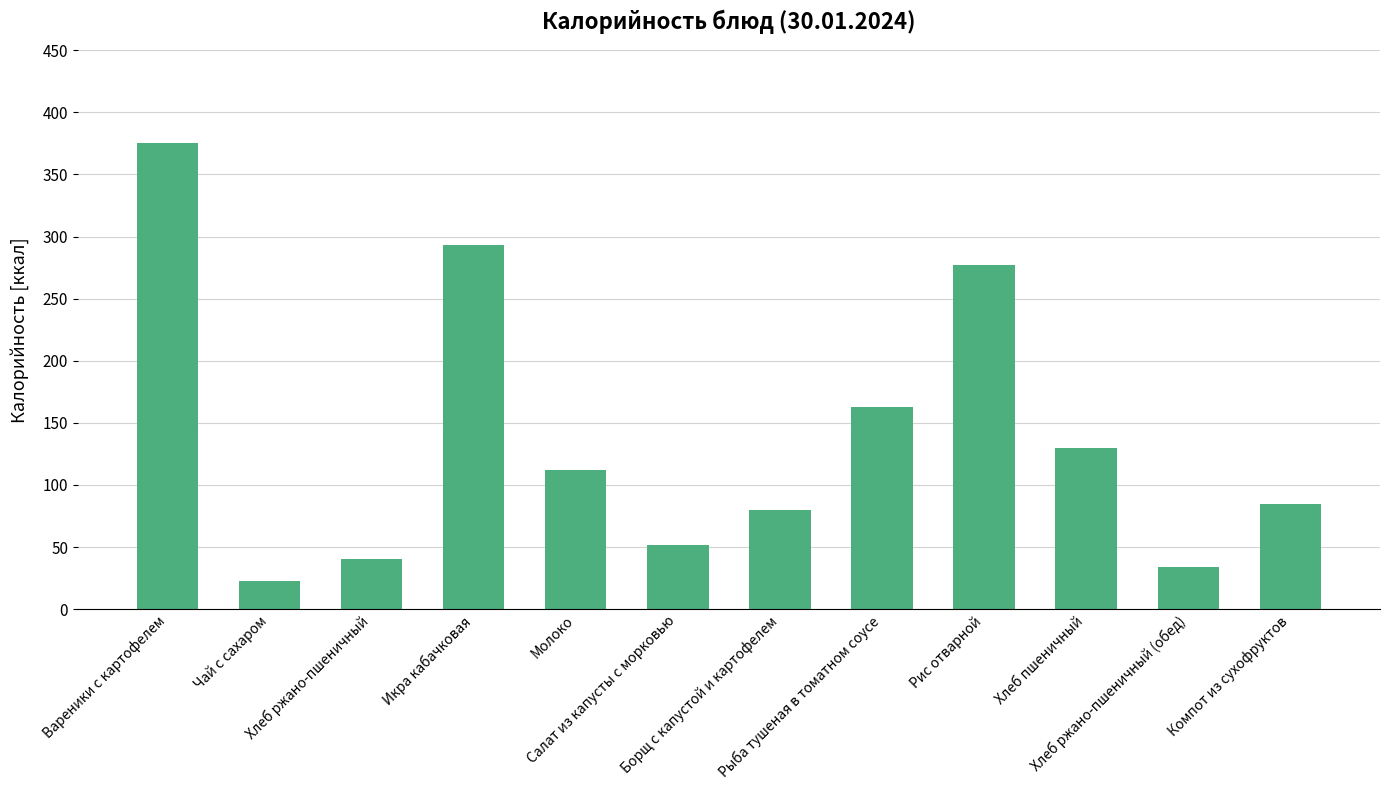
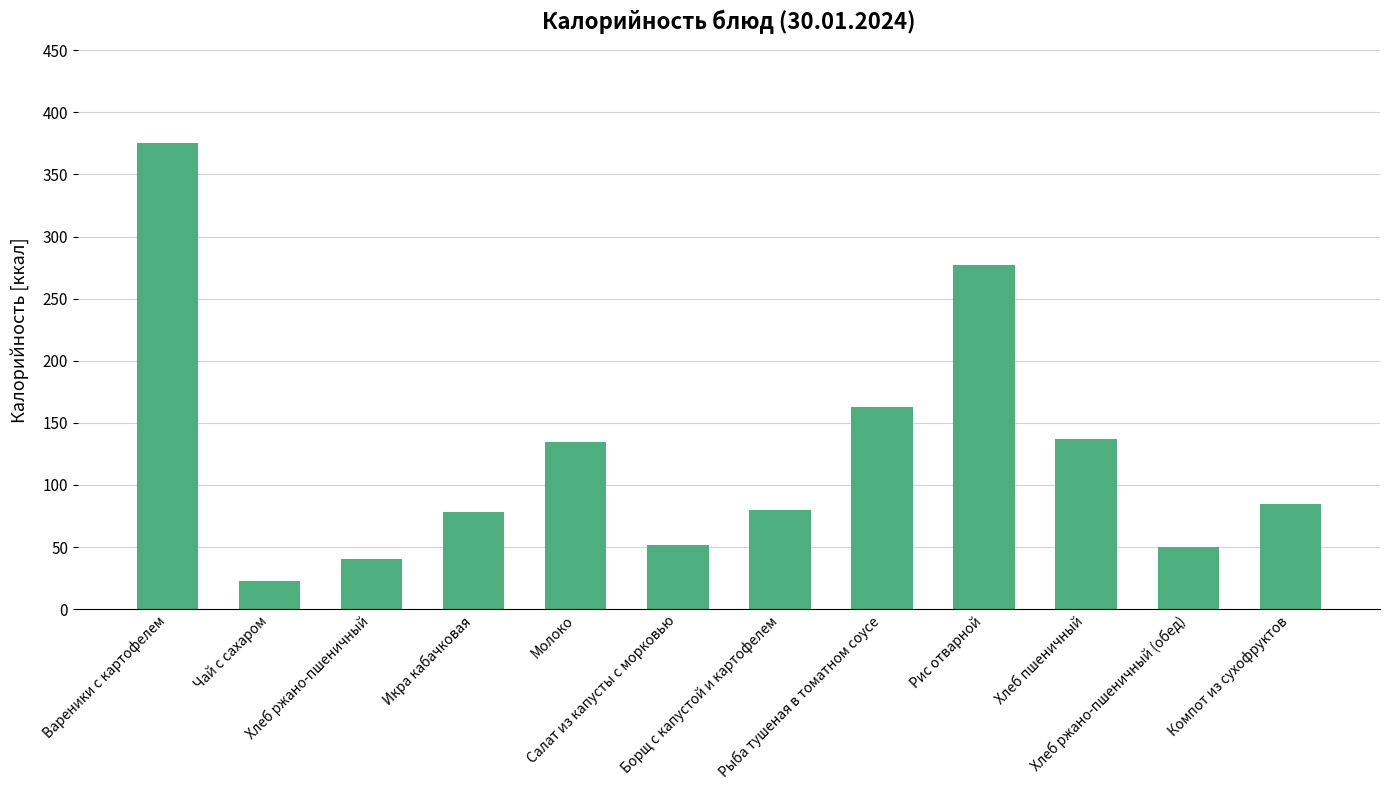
Икра кабачковая: 293 -> 78
Молоко: 112 -> 135
Хлеб пшеничный: 130 -> 137
Хлеб ржано-пшеничный (обед): 34 -> 50
